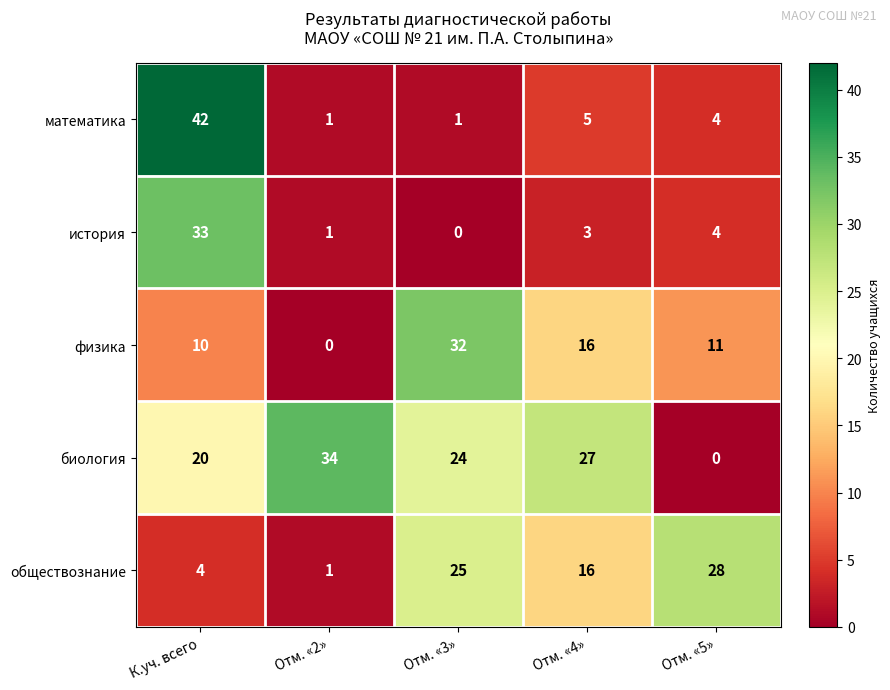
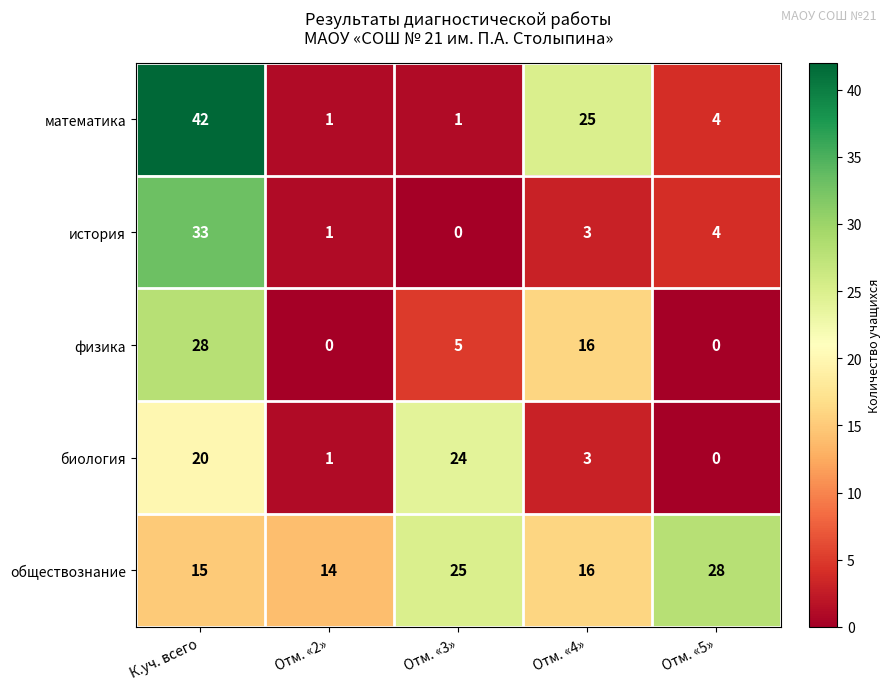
математика, Отм. «4»: 5 -> 25
физика, К.уч. всего: 10 -> 28
физика, Отм. «3»: 32 -> 5
физика, Отм. «5»: 11 -> 0
биология, Отм. «2»: 34 -> 1
биология, Отм. «4»: 27 -> 3
обществознание, К.уч. всего: 4 -> 15
обществознание, Отм. «2»: 1 -> 14
